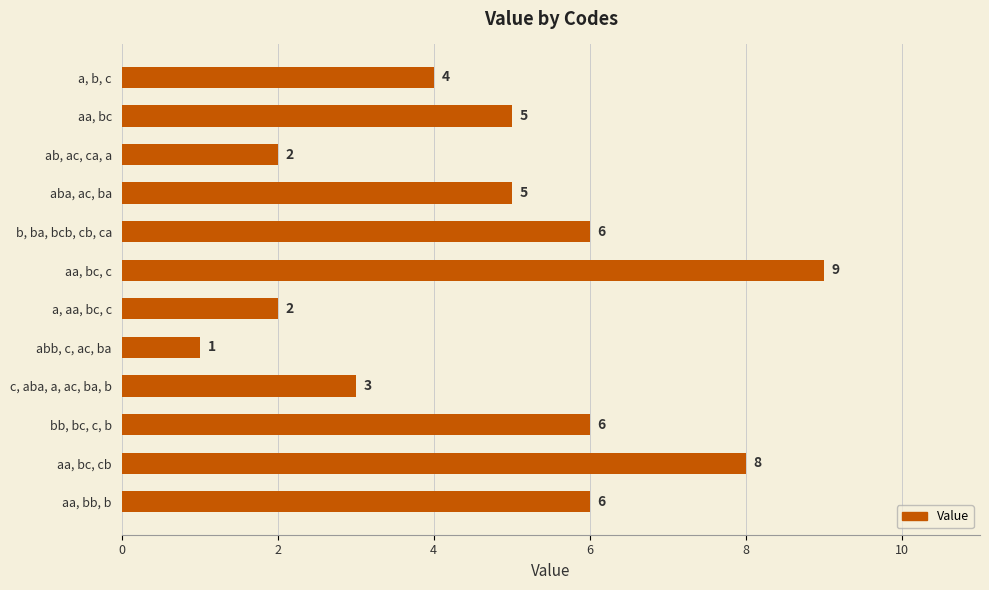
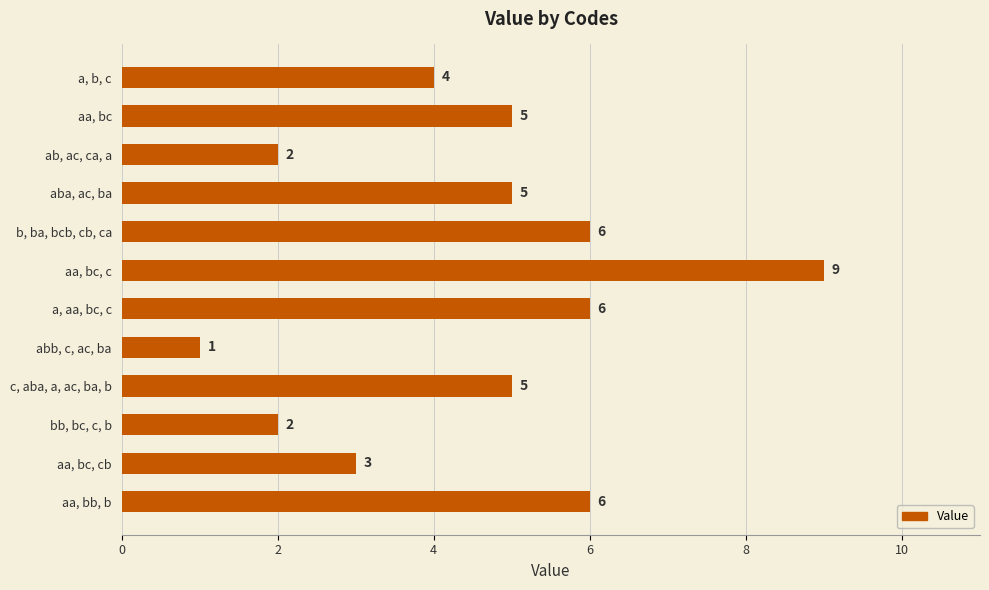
a, aa, bc, c: 2 -> 6
c, aba, a, ac, ba, b: 3 -> 5
bb, bc, c, b: 6 -> 2
aa, bc, cb: 8 -> 3
